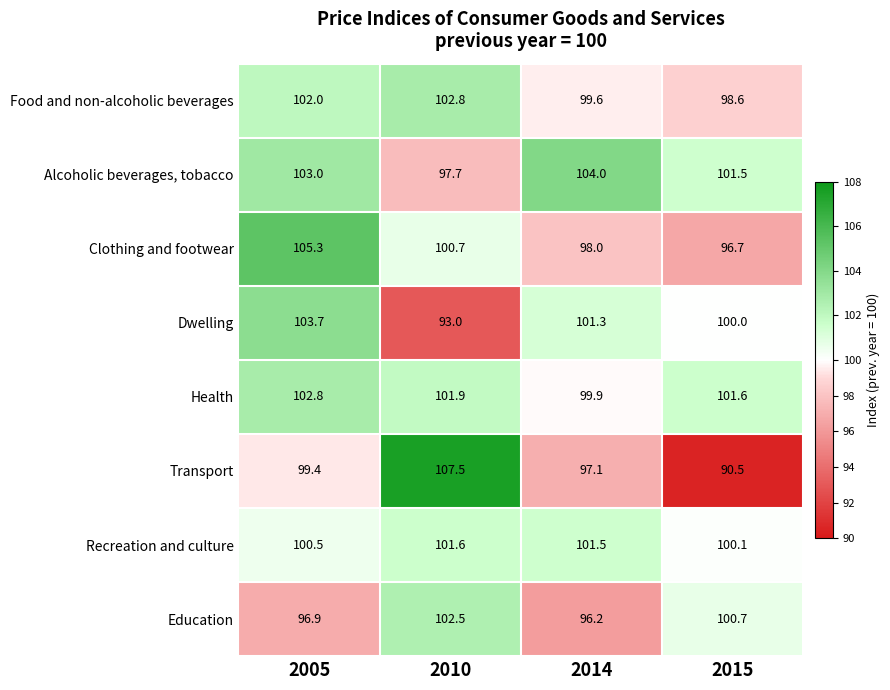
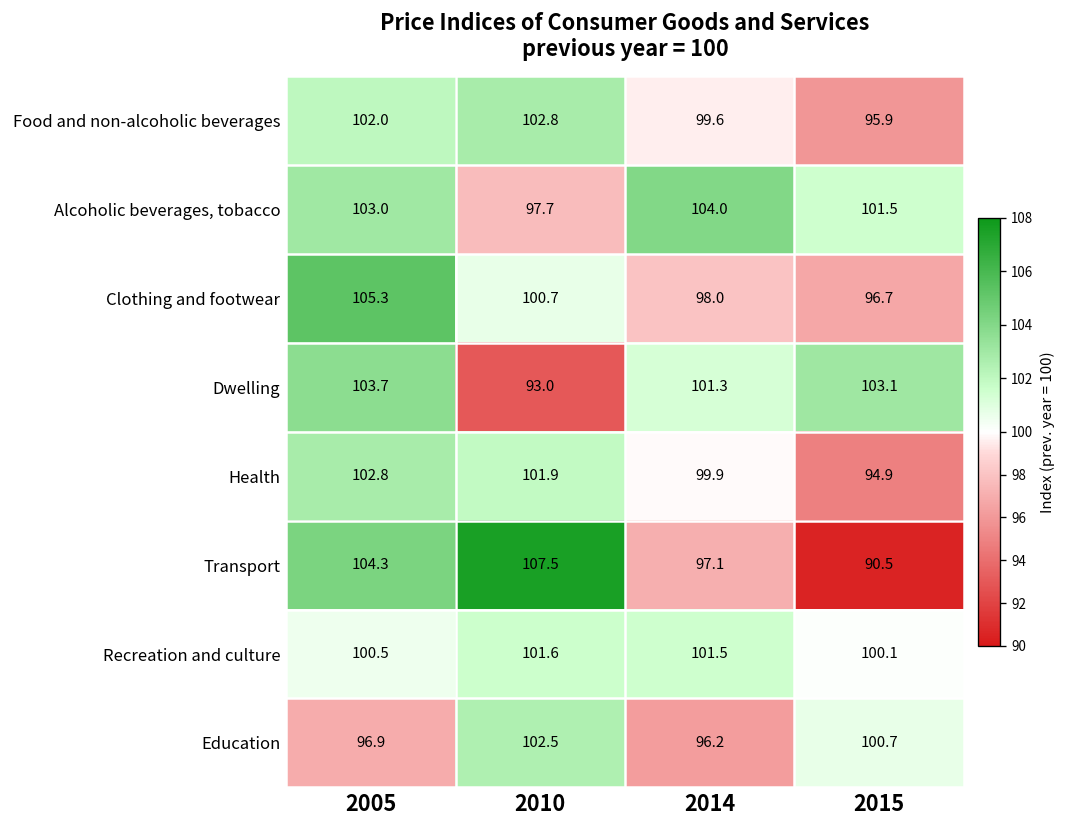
Food and non-alcoholic beverages, 2015: 98.6 -> 95.9
Dwelling, 2015: 100.0 -> 103.1
Health, 2015: 101.6 -> 94.9
Transport, 2005: 99.4 -> 104.3
